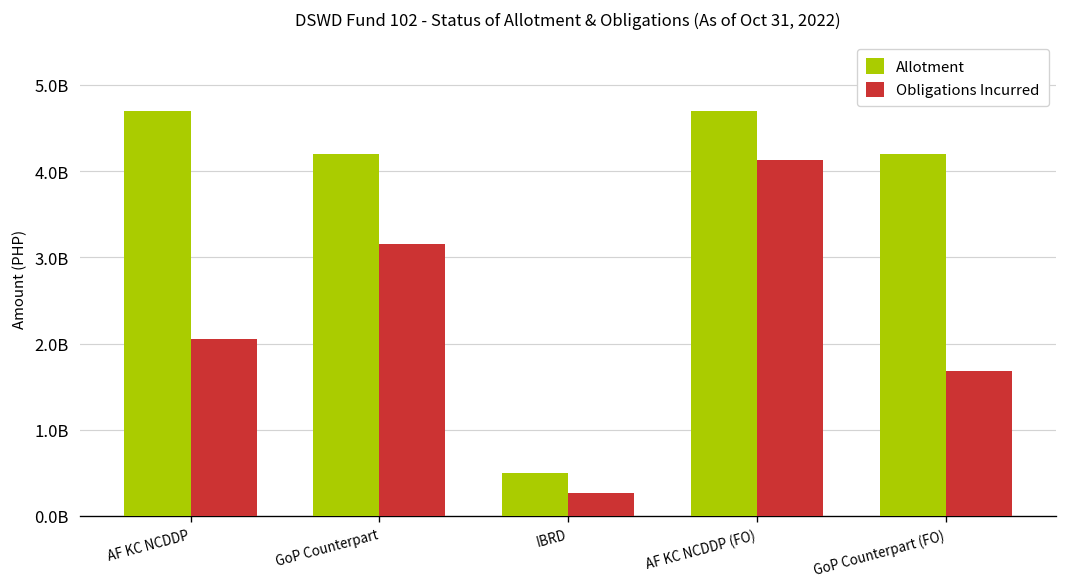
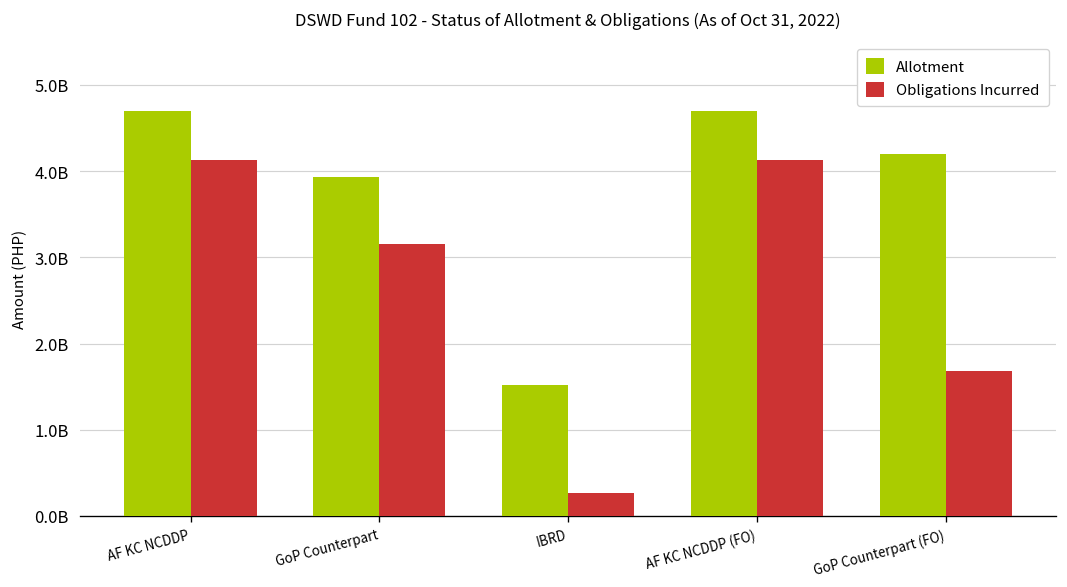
Obligations Incurred, AF KC NCDDP: 2100000000 -> 4100000000
Allotment, GoP Counterpart: 4200000000 -> 3900000000
Allotment, IBRD: 500000000 -> 1500000000
